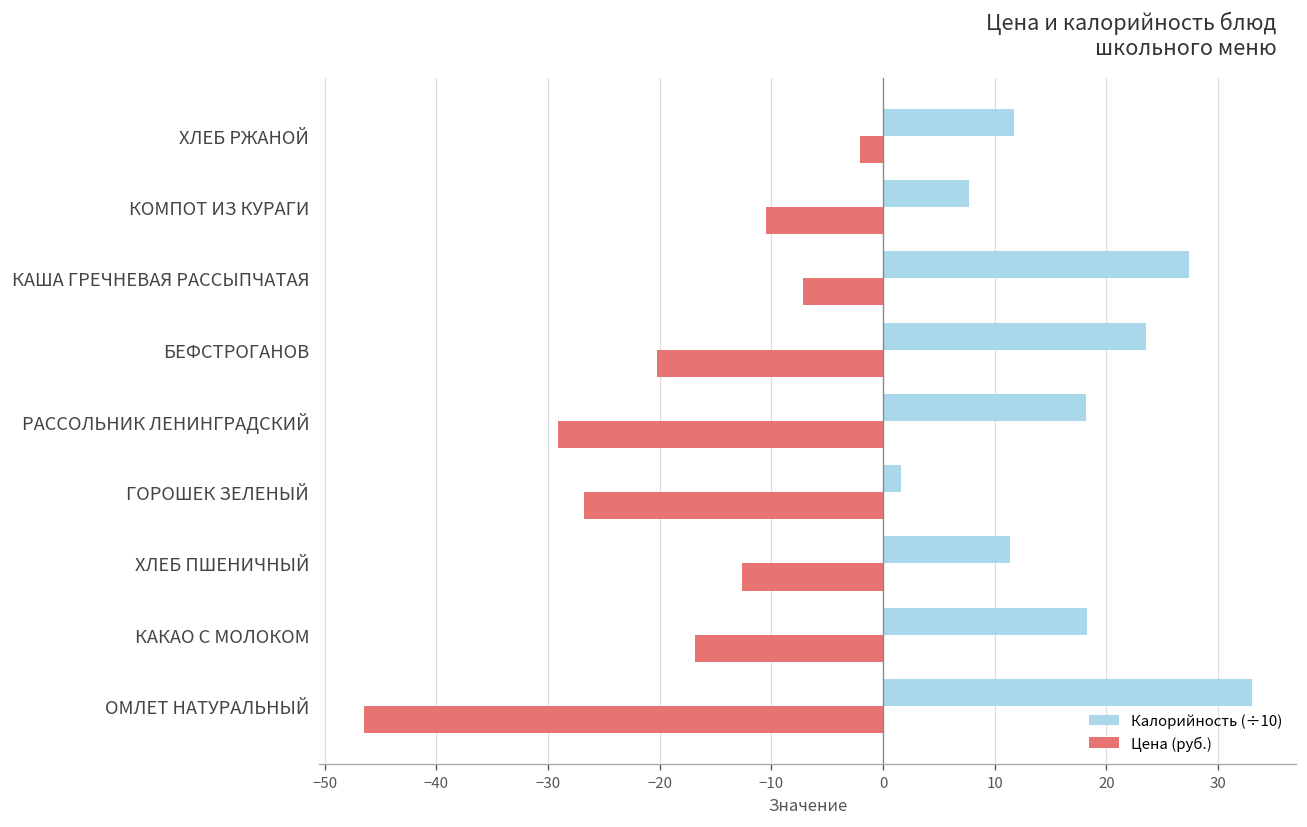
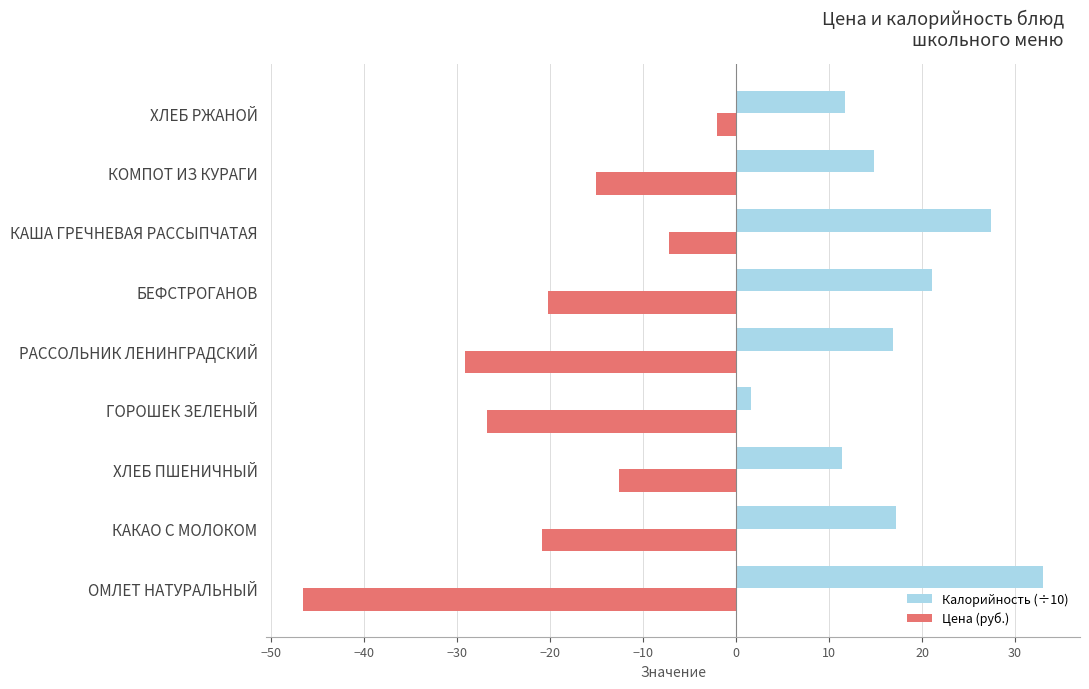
Калорийность (÷10), КОМПОТ ИЗ КУРАГИ: 8 -> 15
Цена (руб.), КОМПОТ ИЗ КУРАГИ: -11 -> -15
Калорийность (÷10), БЕФСТРОГАНОВ: 24 -> 21
Калорийность (÷10), РАССОЛЬНИК ЛЕНИНГРАДСКИЙ: 18 -> 17
Калорийность (÷10), КАКАО С МОЛОКОМ: 18 -> 17
Цена (руб.), КАКАО С МОЛОКОМ: -17 -> -21
